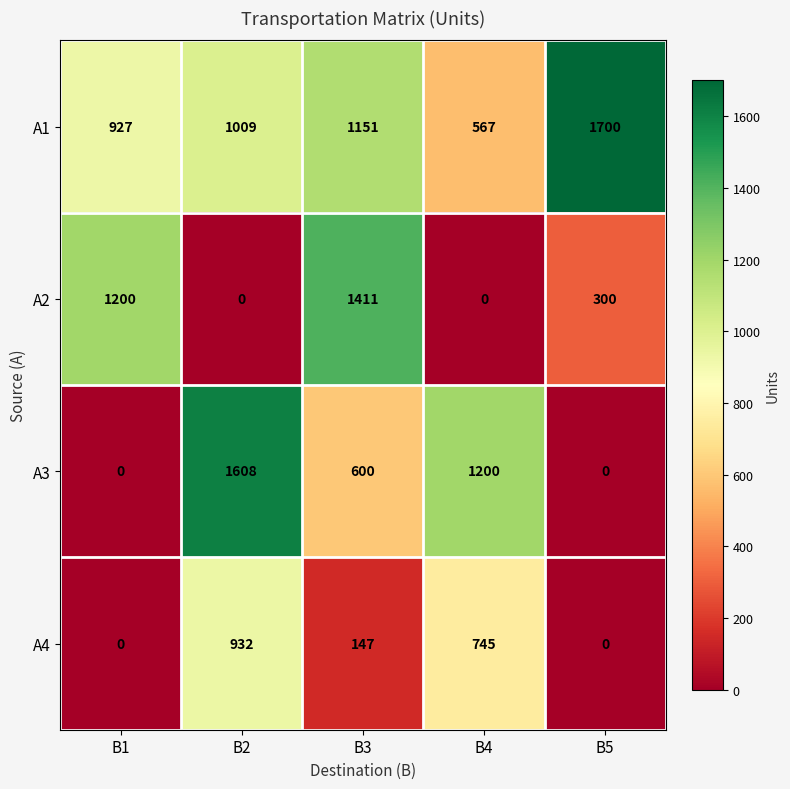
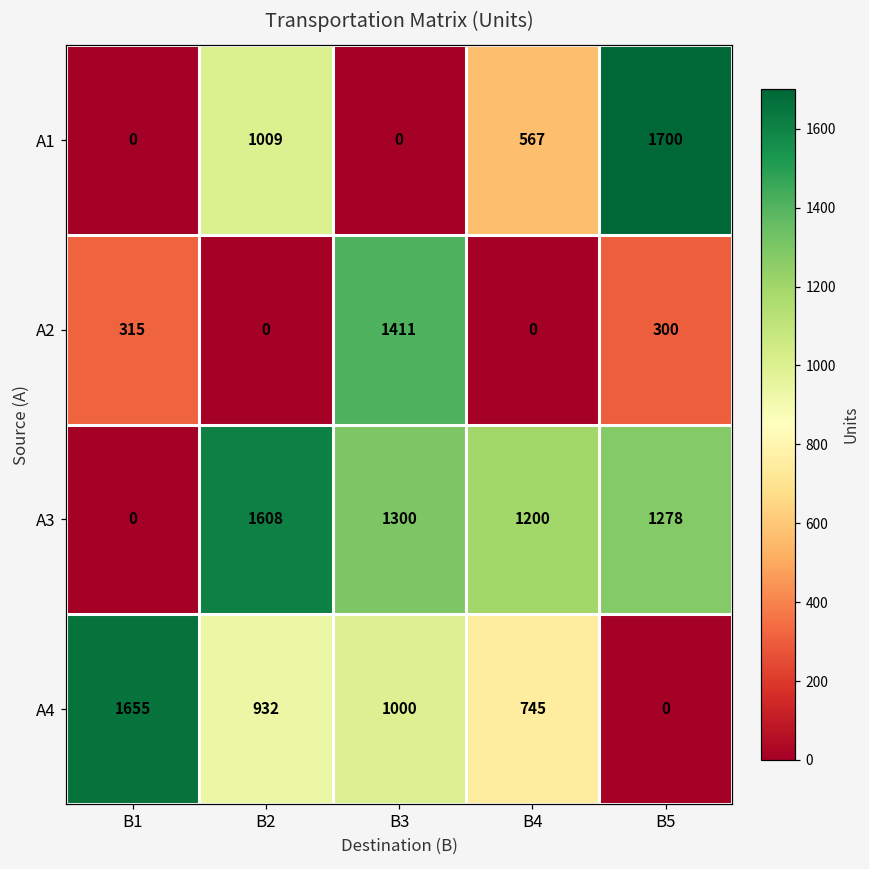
А1, В1: 927 -> 0
А1, В3: 1151 -> 0
А2, В1: 1200 -> 315
А3, В3: 600 -> 1300
А3, В5: 0 -> 1278
А4, В1: 0 -> 1655
А4, В3: 147 -> 1000
